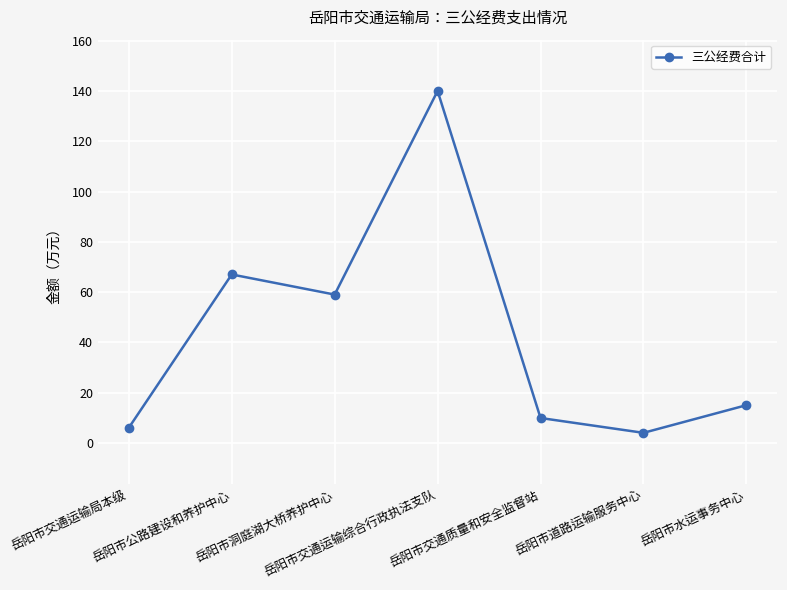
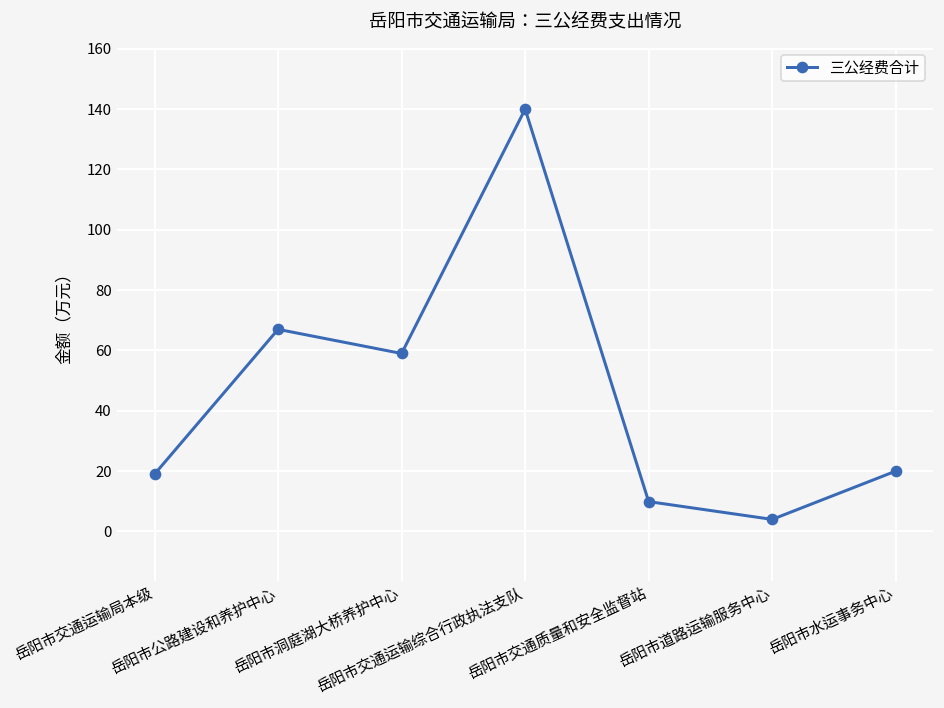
岳阳市交通运输局本级: 6 -> 19
岳阳市水运事务中心: 15 -> 20
